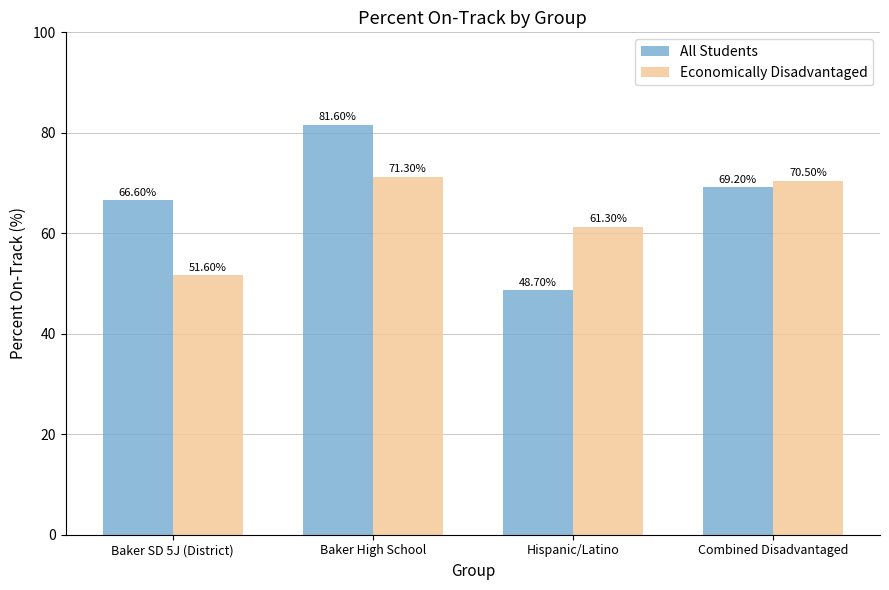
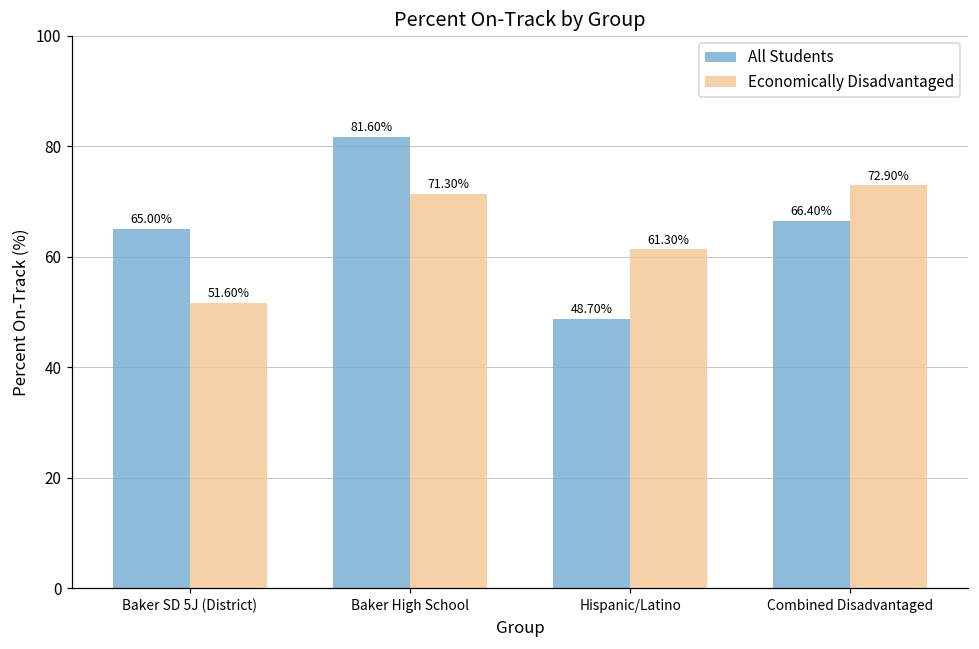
All Students, Baker SD 5J (District): 66.60% -> 65.00%
All Students, Combined Disadvantaged: 69.20% -> 66.40%
Economically Disadvantaged, Combined Disadvantaged: 70.50% -> 72.90%
